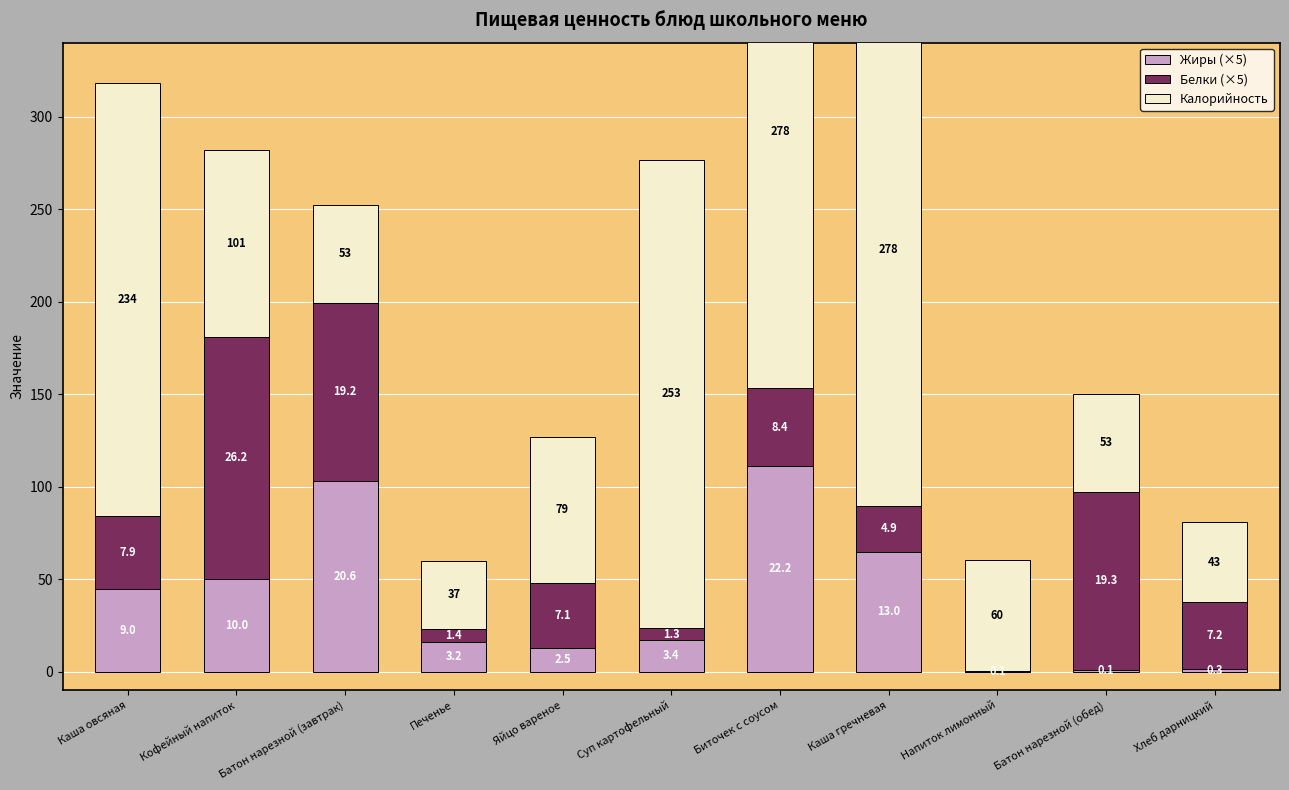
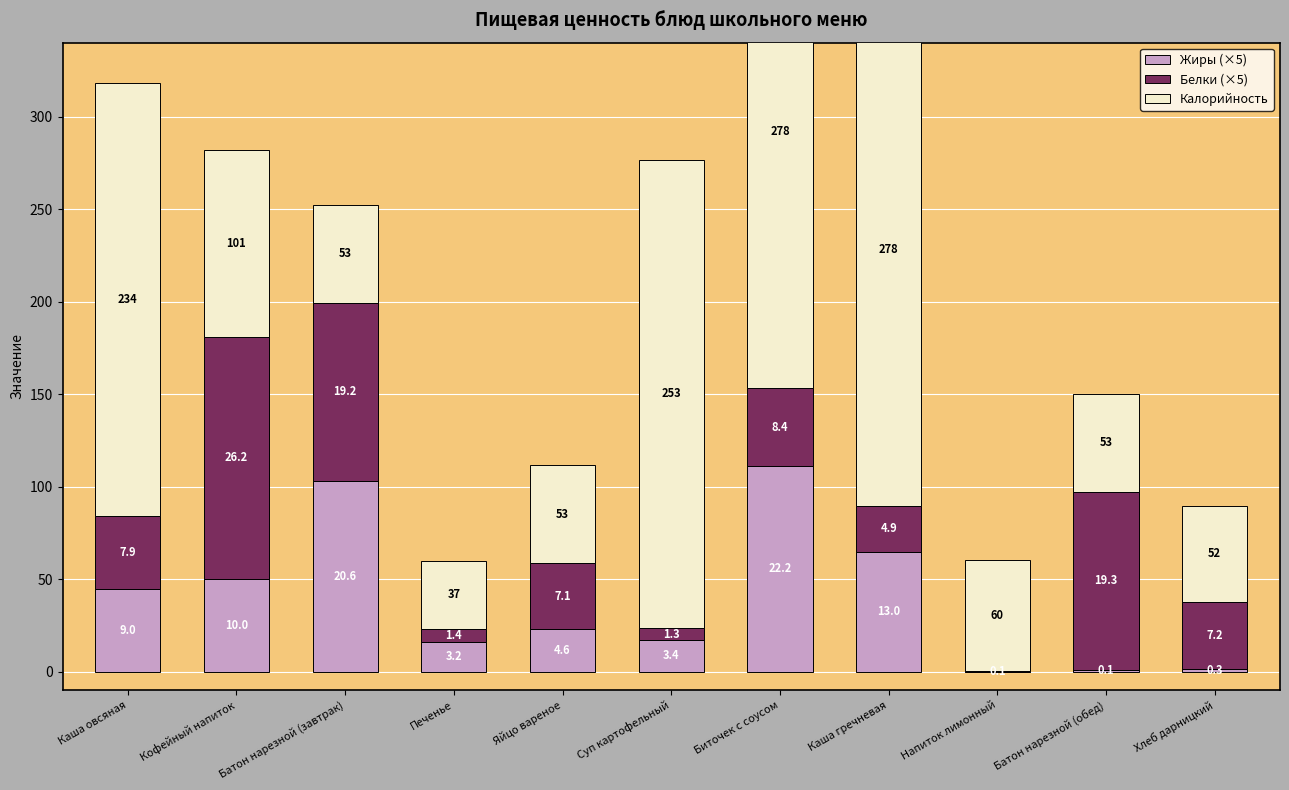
Жиры (×5), Яйцо вареное: 2.5 -> 4.6
Калорийность, Яйцо вареное: 79 -> 53
Калорийность, Хлеб дарницкий: 43 -> 52
